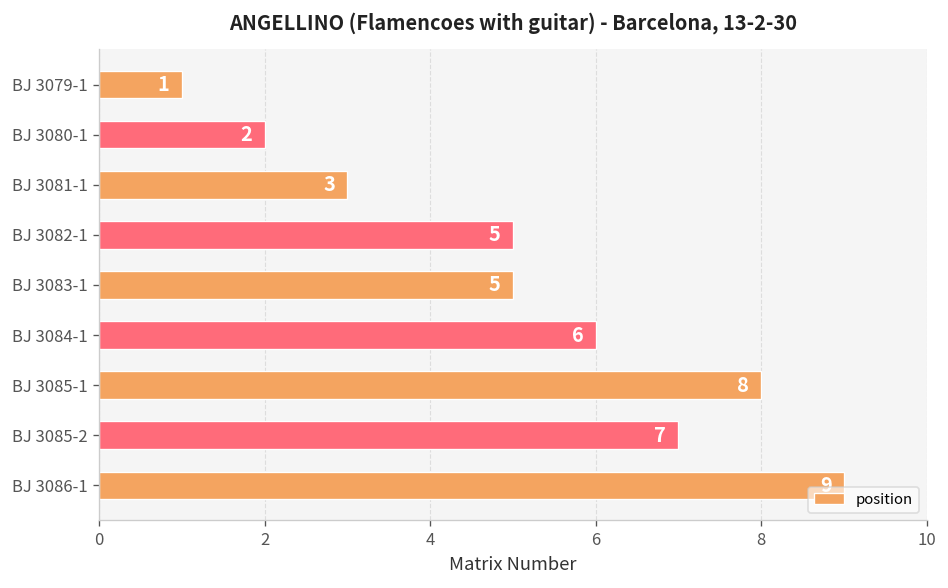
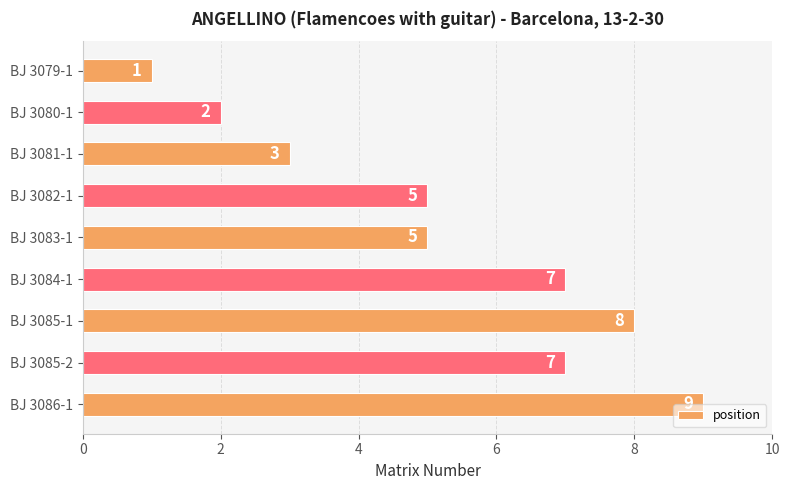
BJ 3084-1: 6 -> 7
